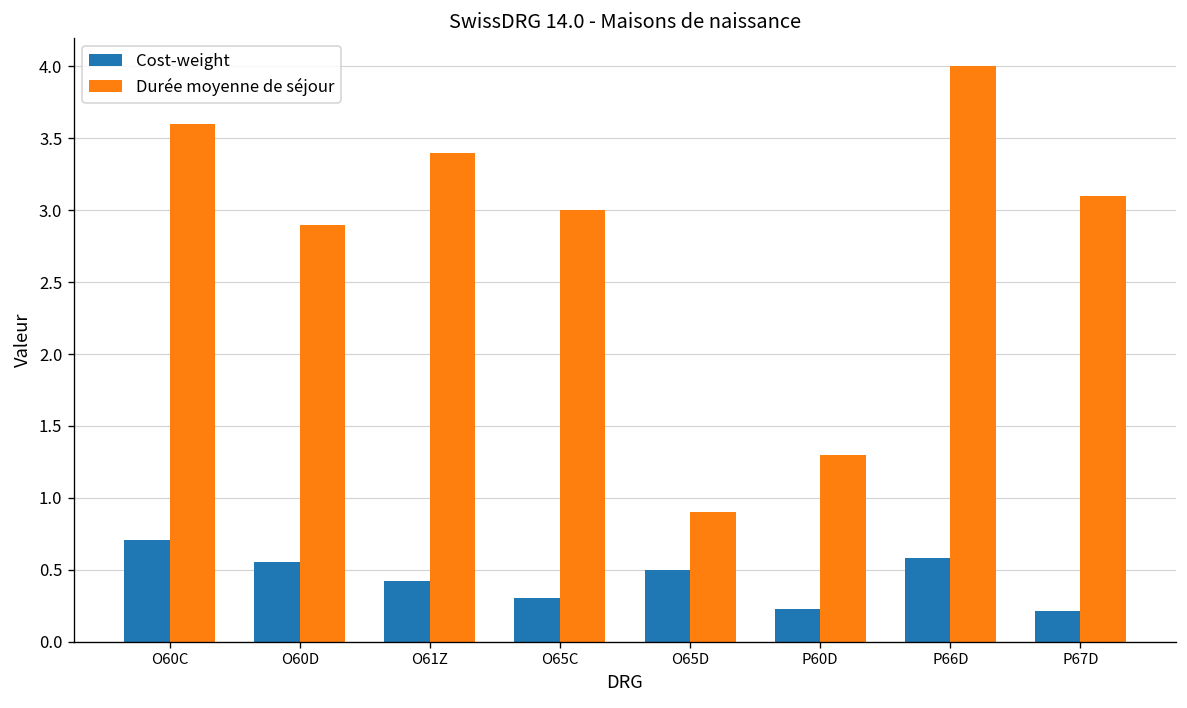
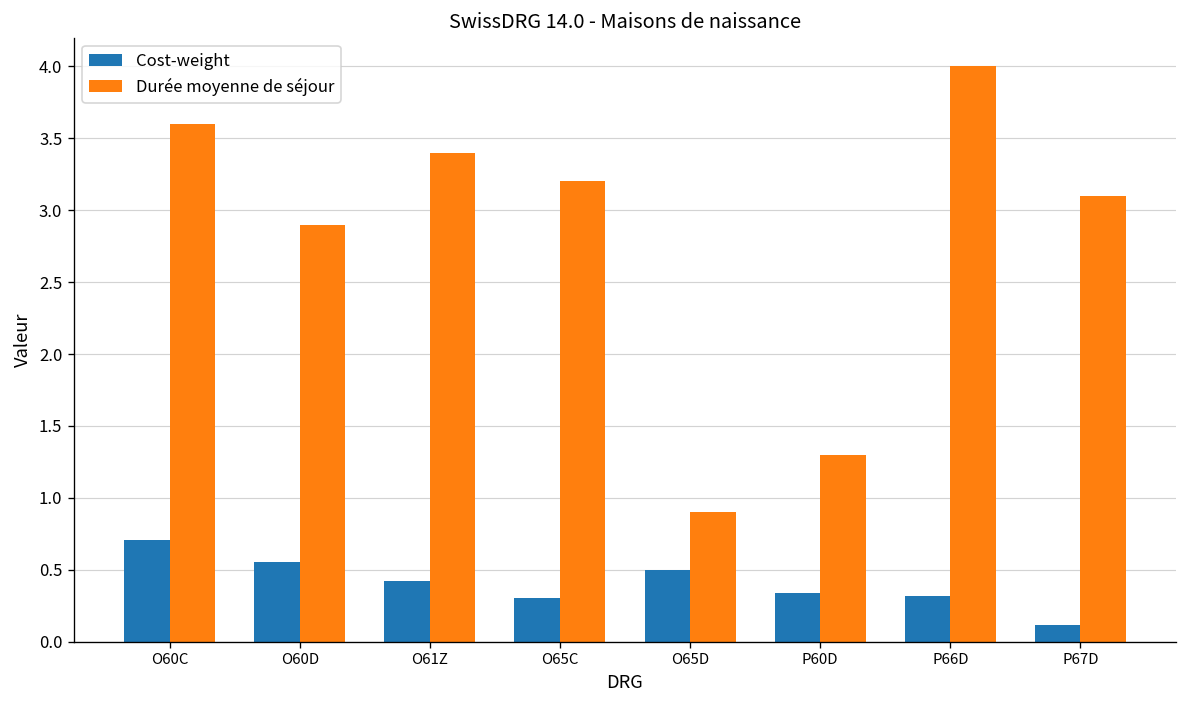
Durée moyenne de séjour, O65C: 3.0 -> 3.2
Cost-weight, P60D: 0.23 -> 0.34
Cost-weight, P66D: 0.58 -> 0.32
Cost-weight, P67D: 0.22 -> 0.12
